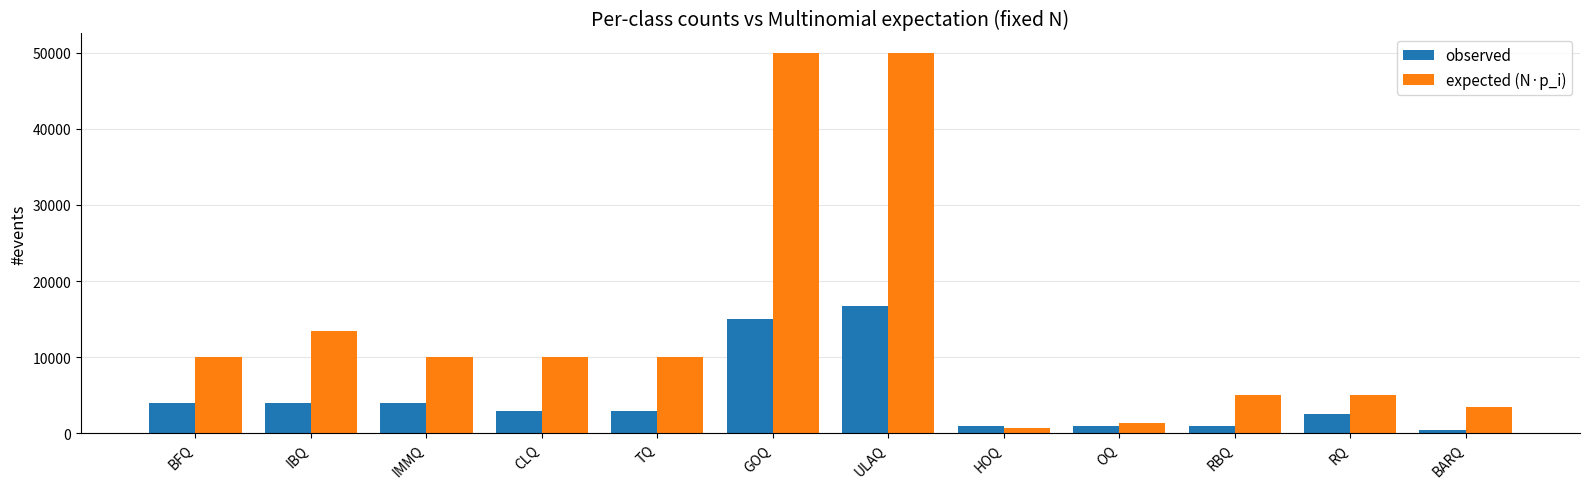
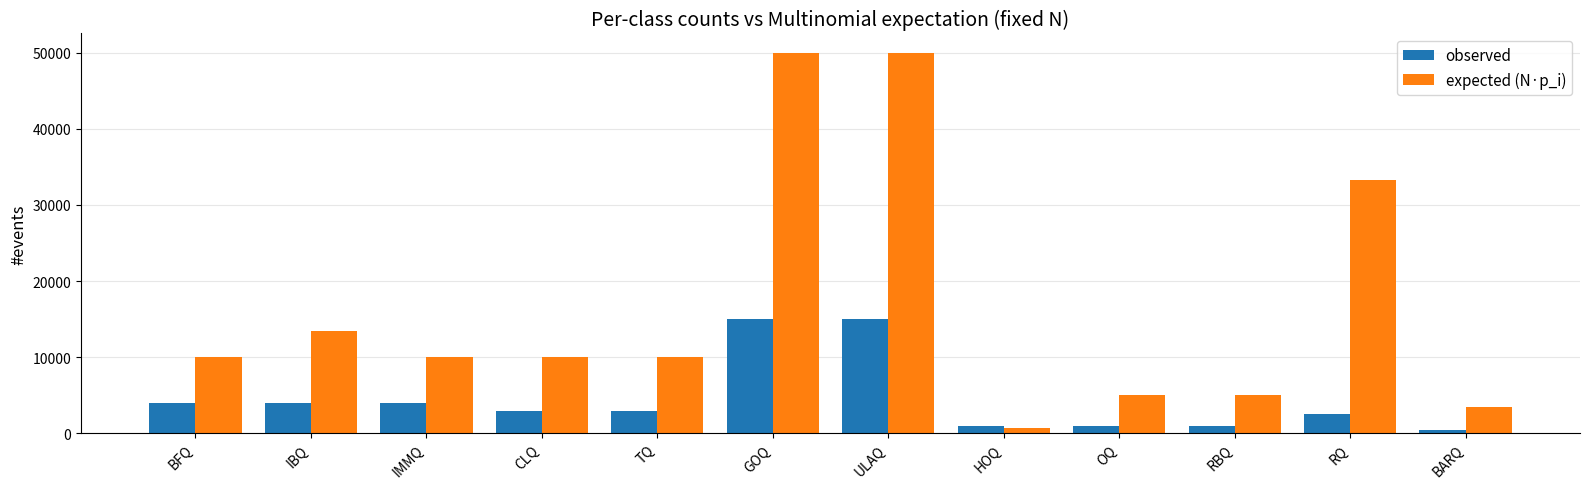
observed, ULAQ: 17000 -> 15000
expected (N·p_i), OQ: 1000 -> 5000
expected (N·p_i), RQ: 5000 -> 33000
